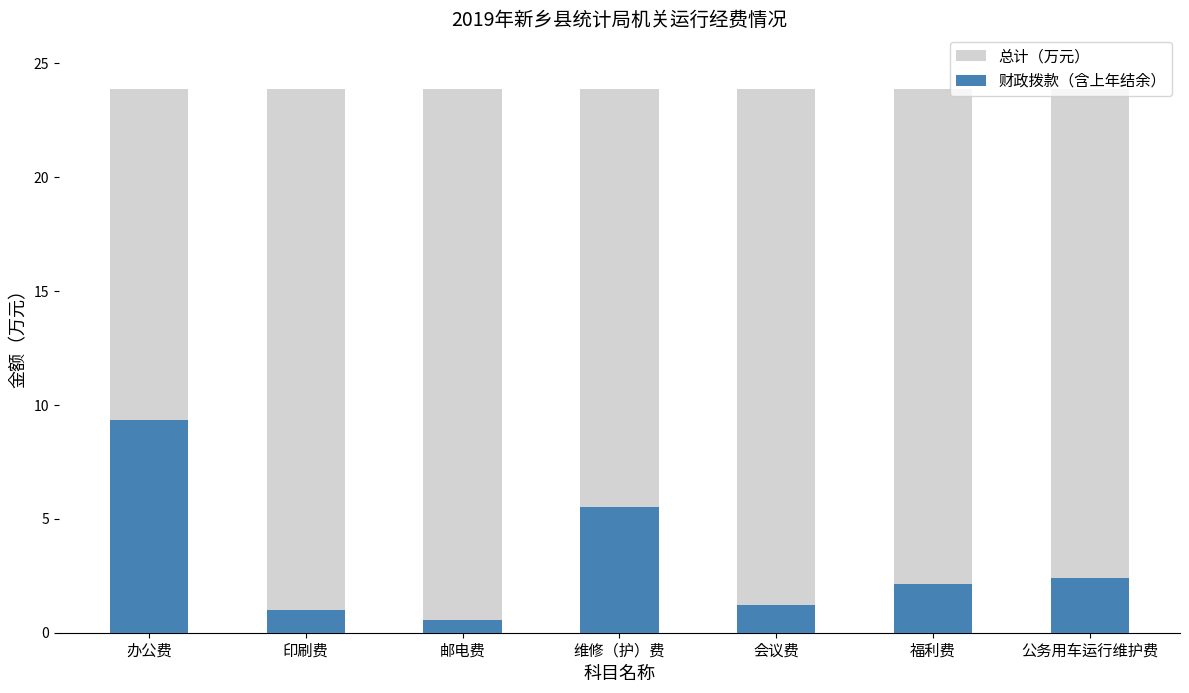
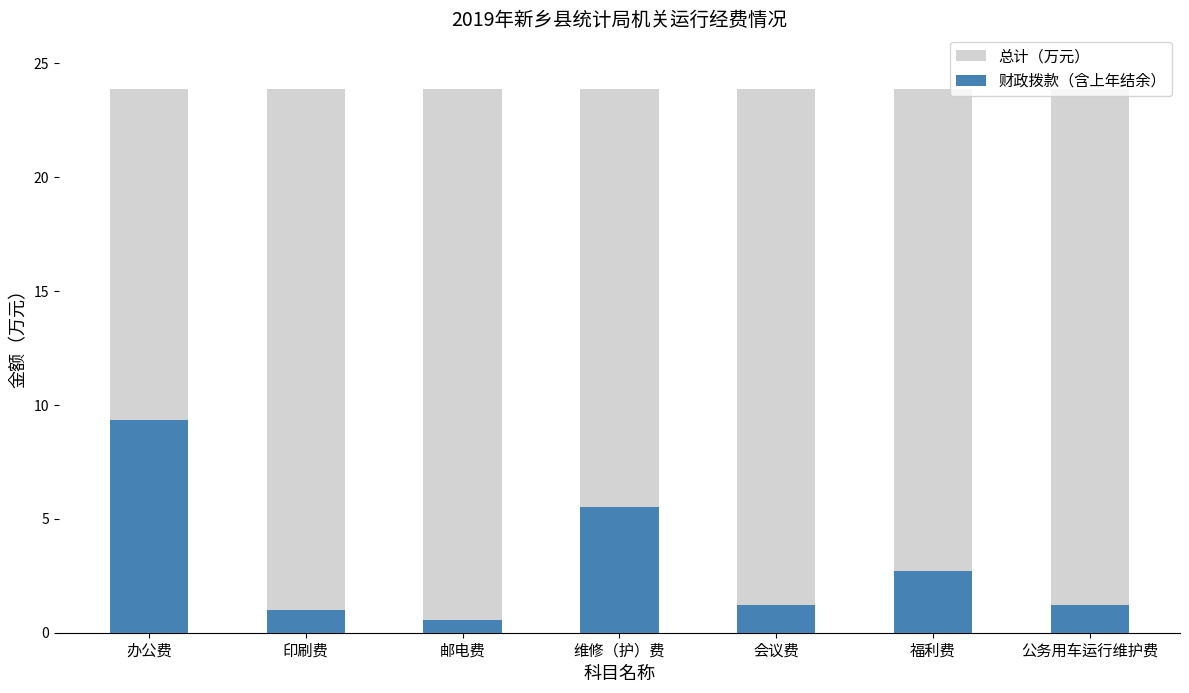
财政拨款（含上年结余）, 福利费: 2.2 -> 2.7
财政拨款（含上年结余）, 公务用车运行维护费: 2.4 -> 1.2
